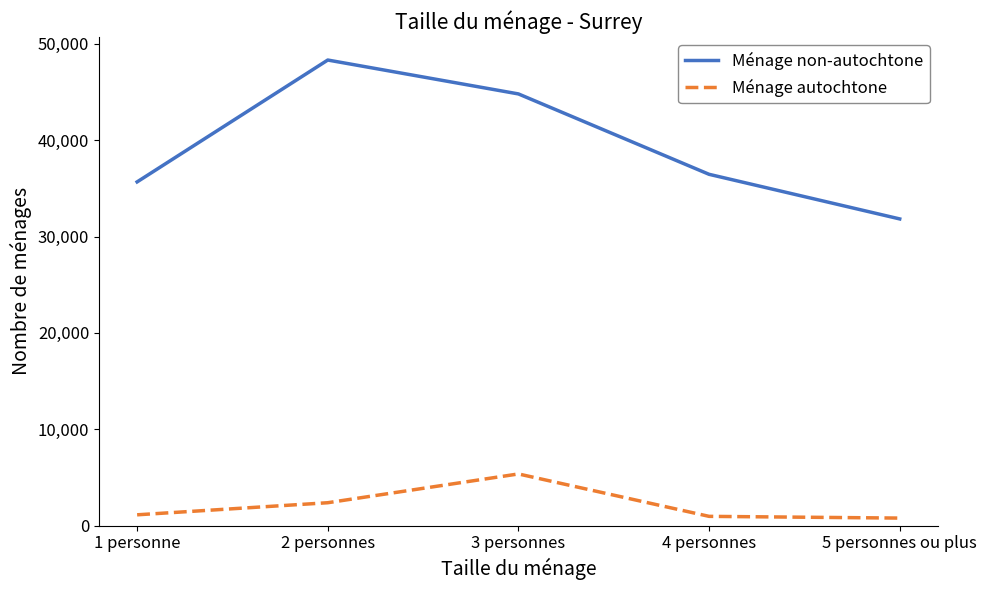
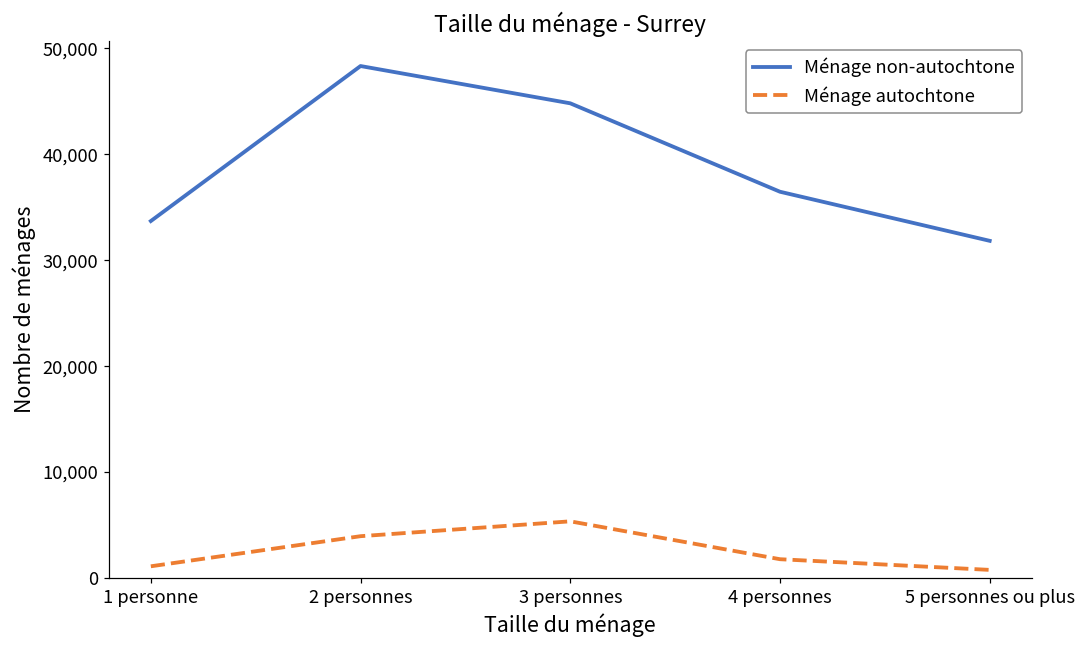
Ménage non-autochtone, 1 personne: 36,000 -> 34,000
Ménage autochtone, 2 personnes: 2,000 -> 4,000
Ménage autochtone, 4 personnes: 1,000 -> 2,000
